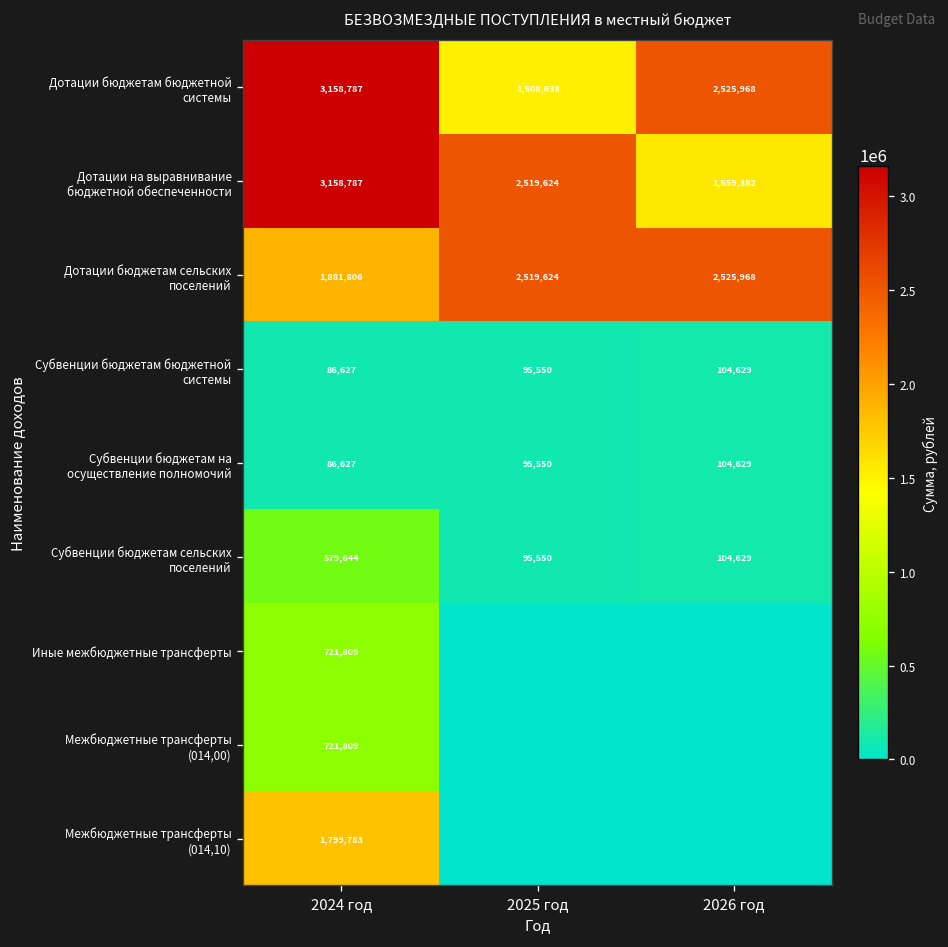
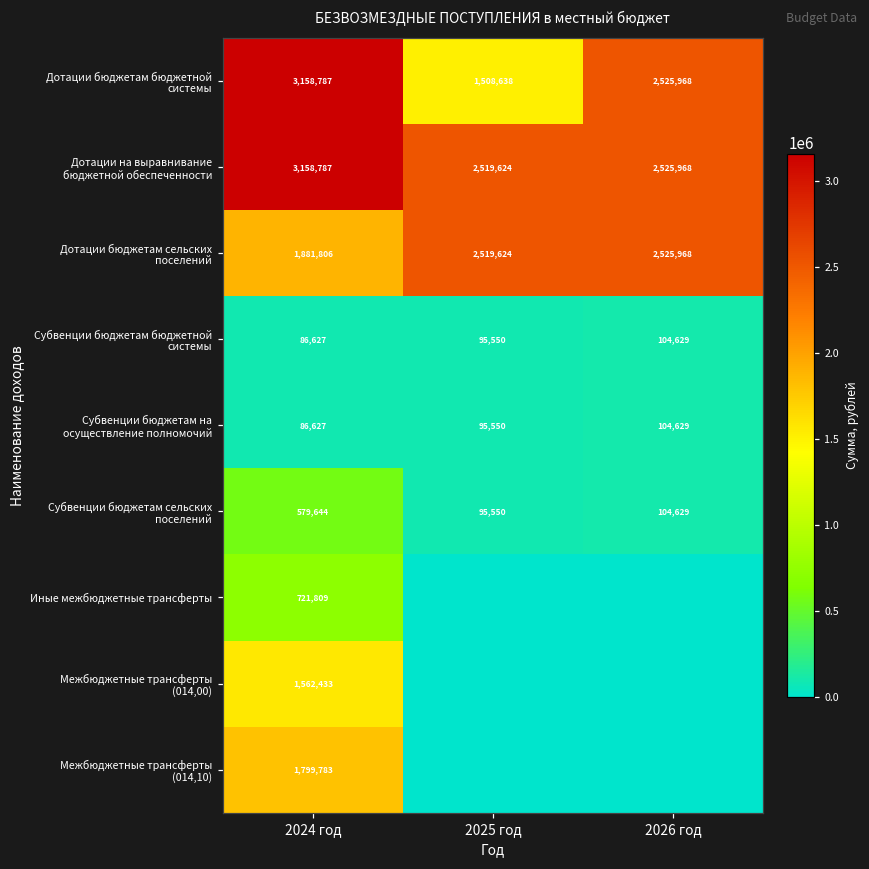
Дотации на выравнивание бюджетной обеспеченности, 2026 год: 1,559,382 -> 2,525,968
Межбюджетные трансферты (014,00), 2024 год: 721,809 -> 1,562,433
